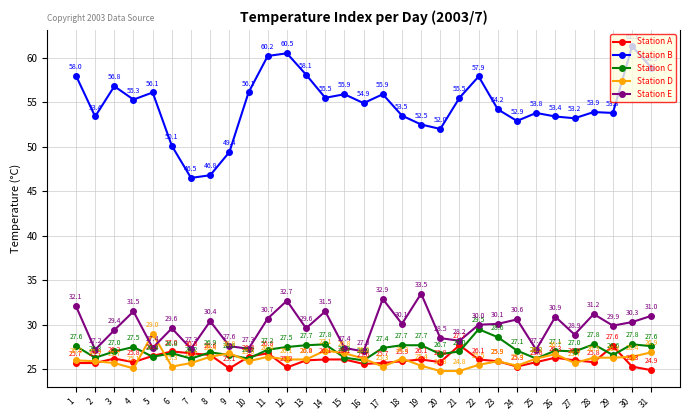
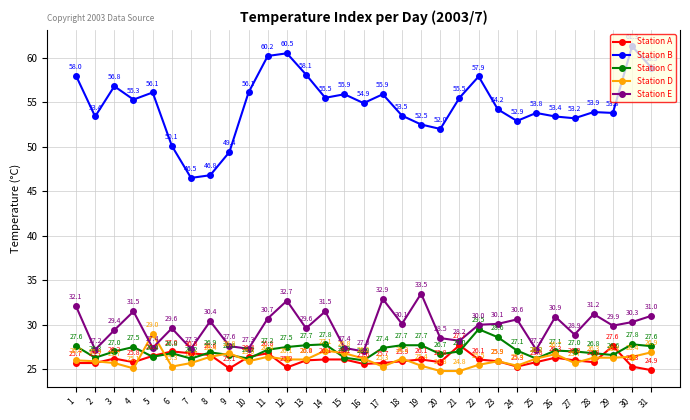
Station C, 28: 27.8 -> 26.8
